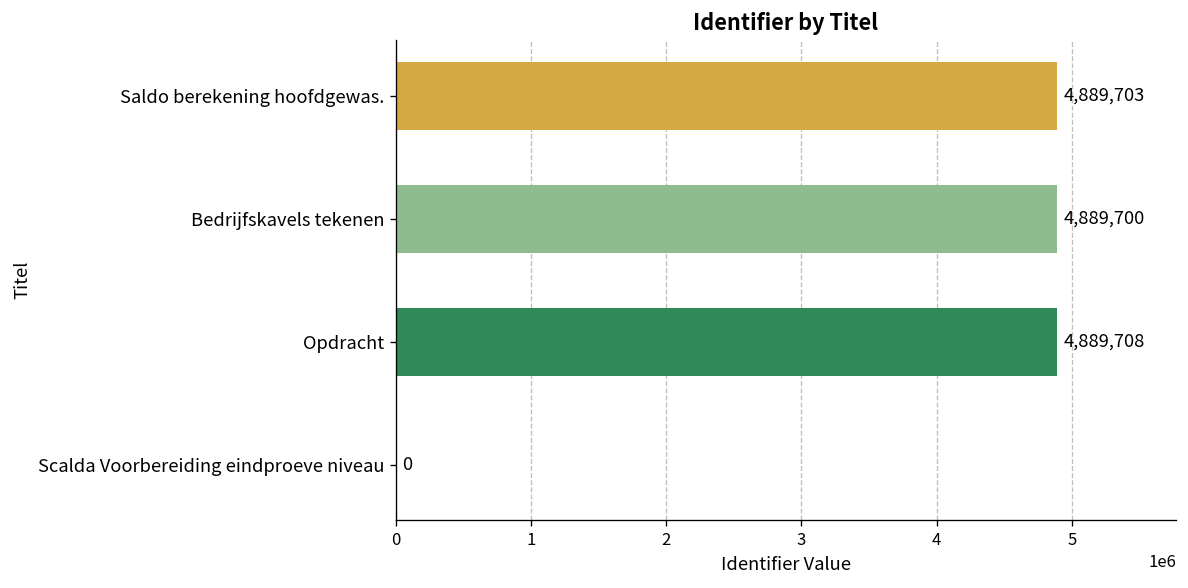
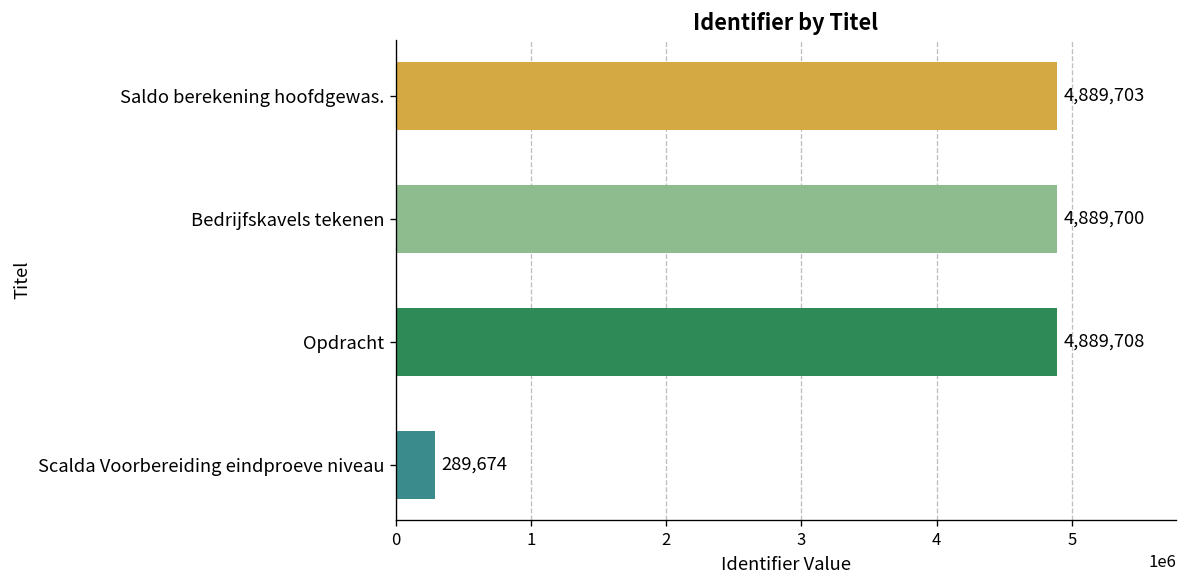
Scalda Voorbereiding eindproeve niveau: 0 -> 289,674
